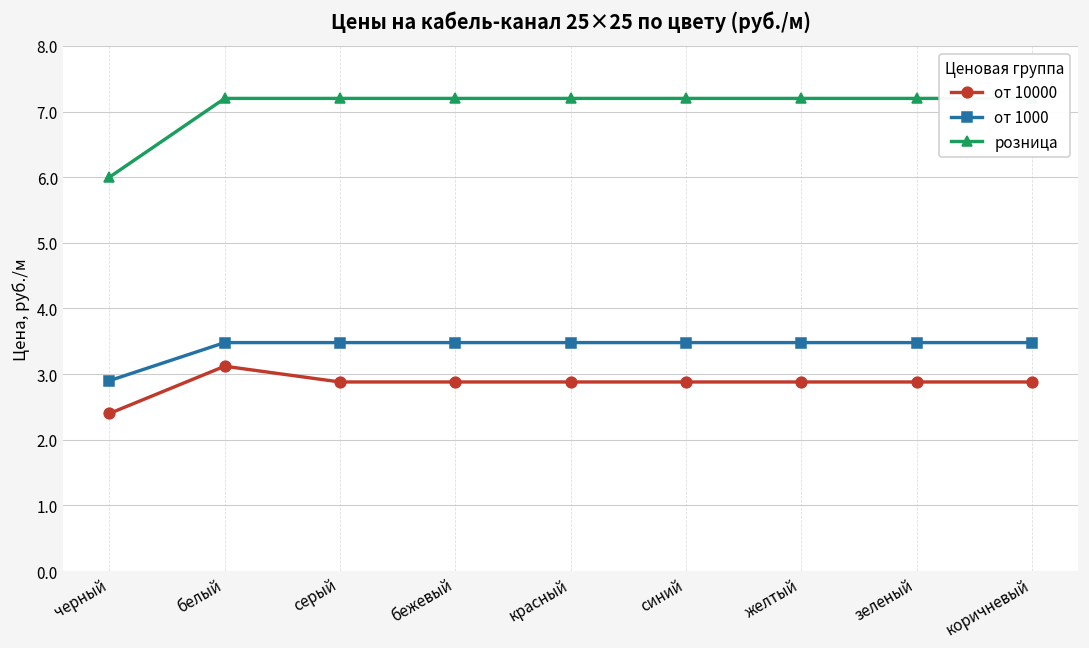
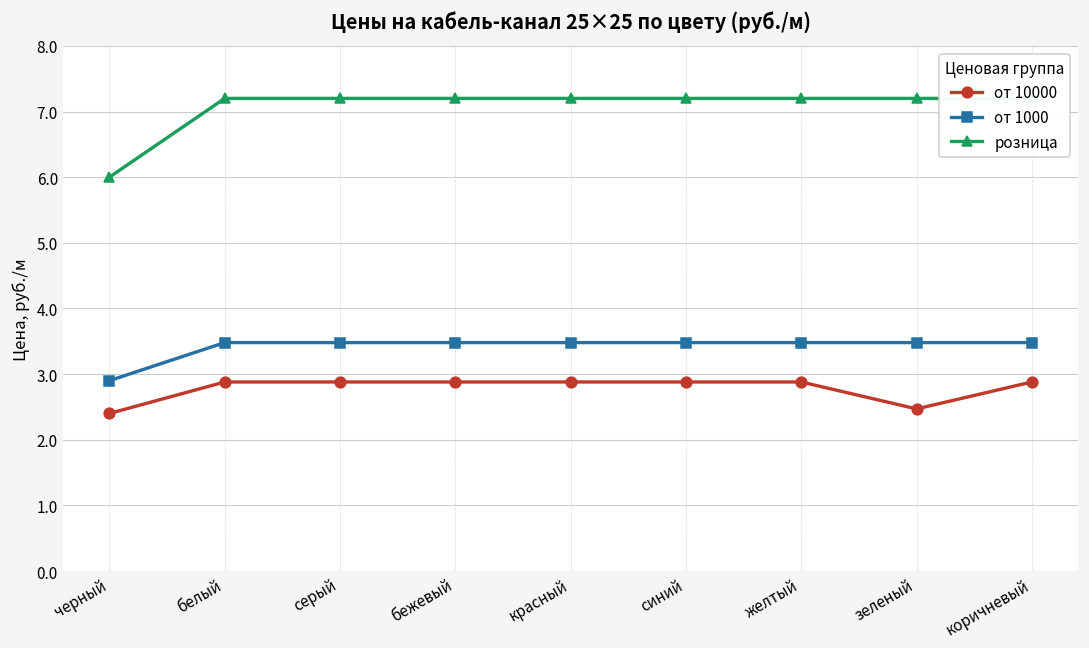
от 10000, белый: 3.1 -> 2.9
от 10000, зеленый: 2.9 -> 2.5
